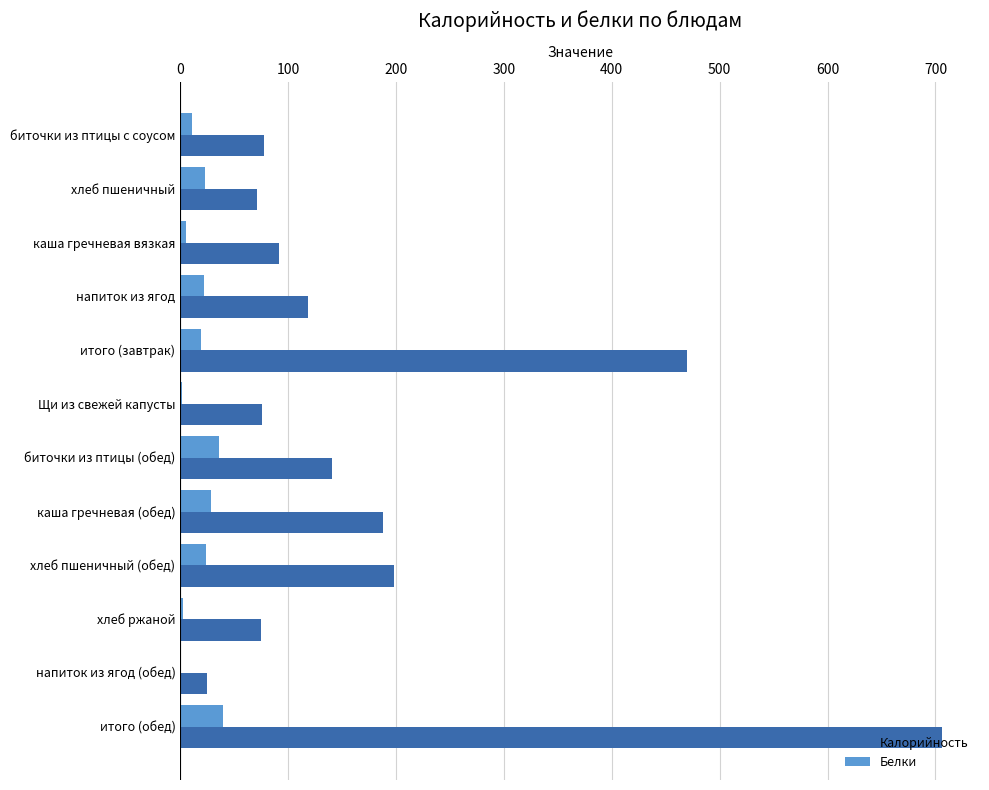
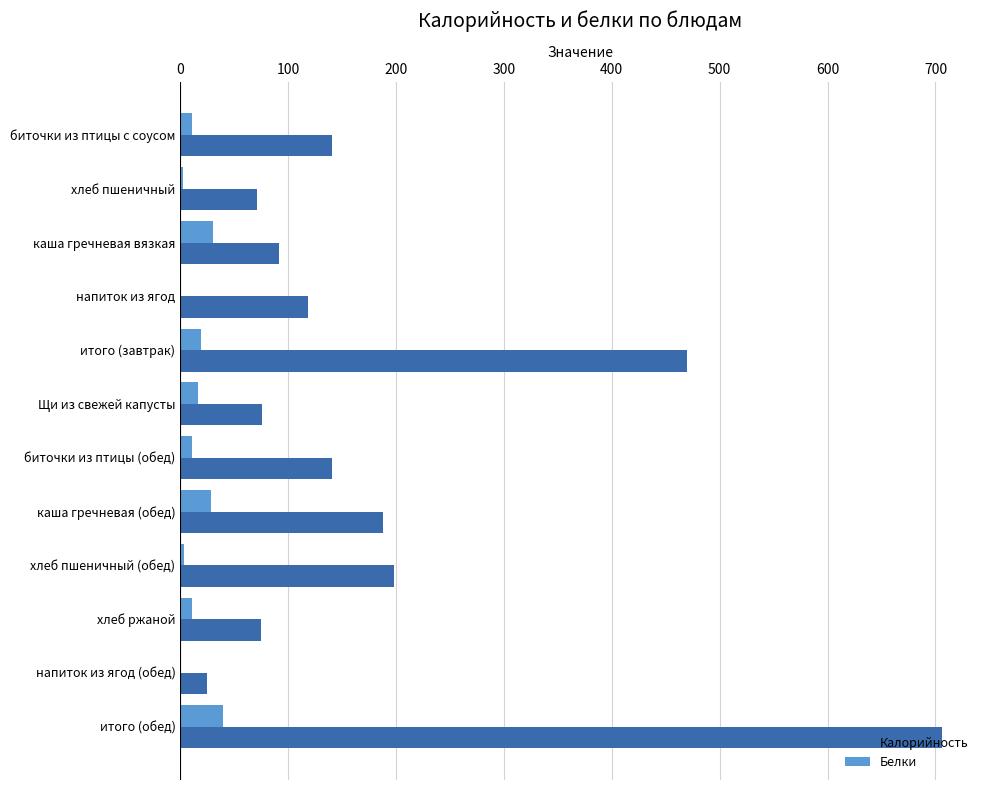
Калорийность, биточки из птицы с соусом: 78 -> 141
Белки, хлеб пшеничный: 23 -> 2
Белки, каша гречневая вязкая: 6 -> 30
Белки, напиток из ягод: 22 -> 0
Белки, Щи из свежей капусты: 2 -> 16
Белки, биточки из птицы (обед): 36 -> 11
Белки, хлеб пшеничный (обед): 24 -> 4
Белки, хлеб ржаной: 2 -> 11
